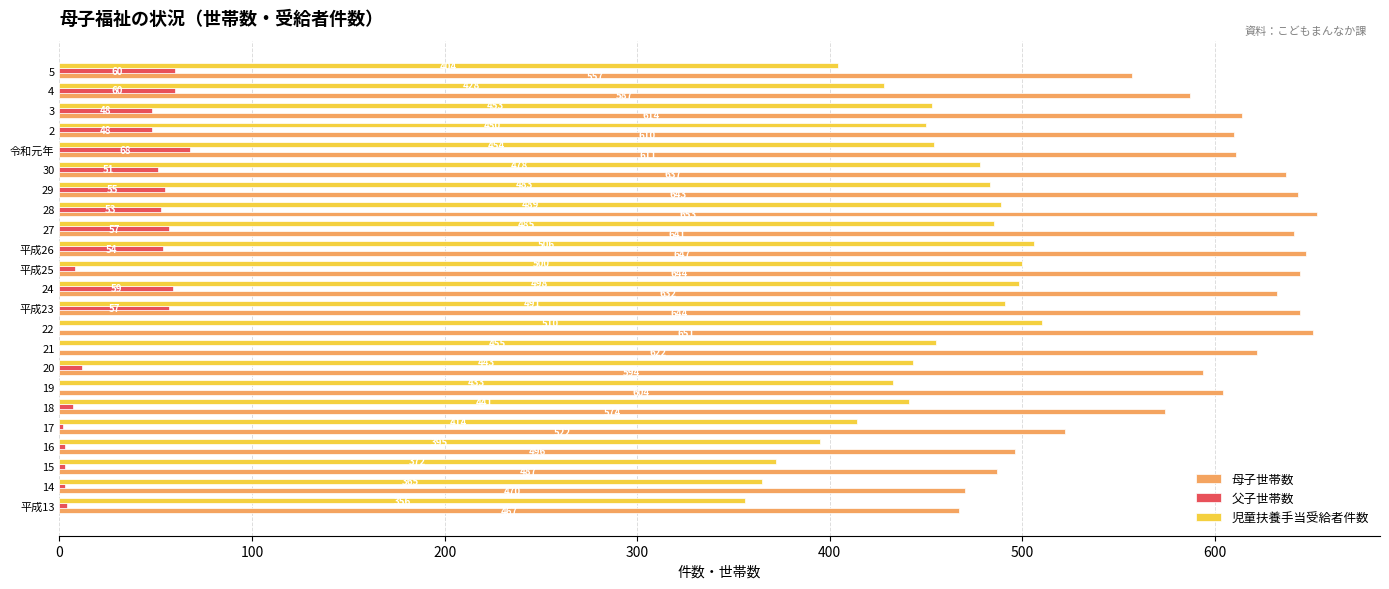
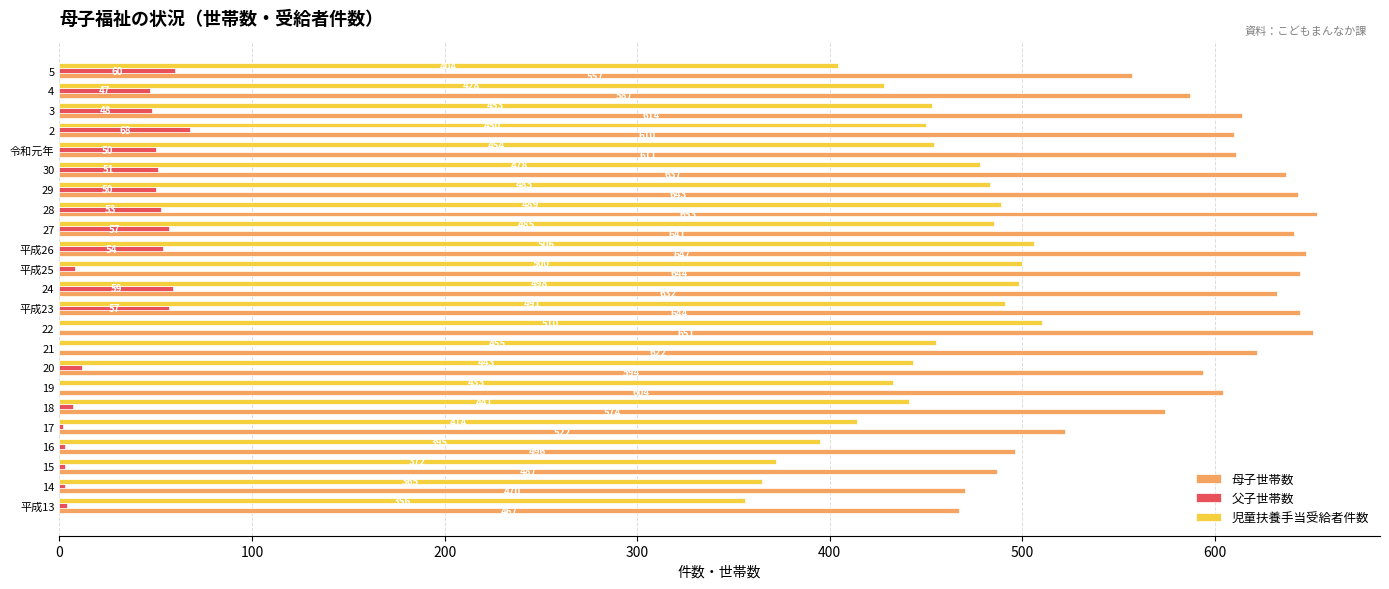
父子世帯数, 4: 60 -> 47
父子世帯数, 2: 48 -> 68
父子世帯数, 令和元年: 68 -> 50
父子世帯数, 29: 55 -> 50
